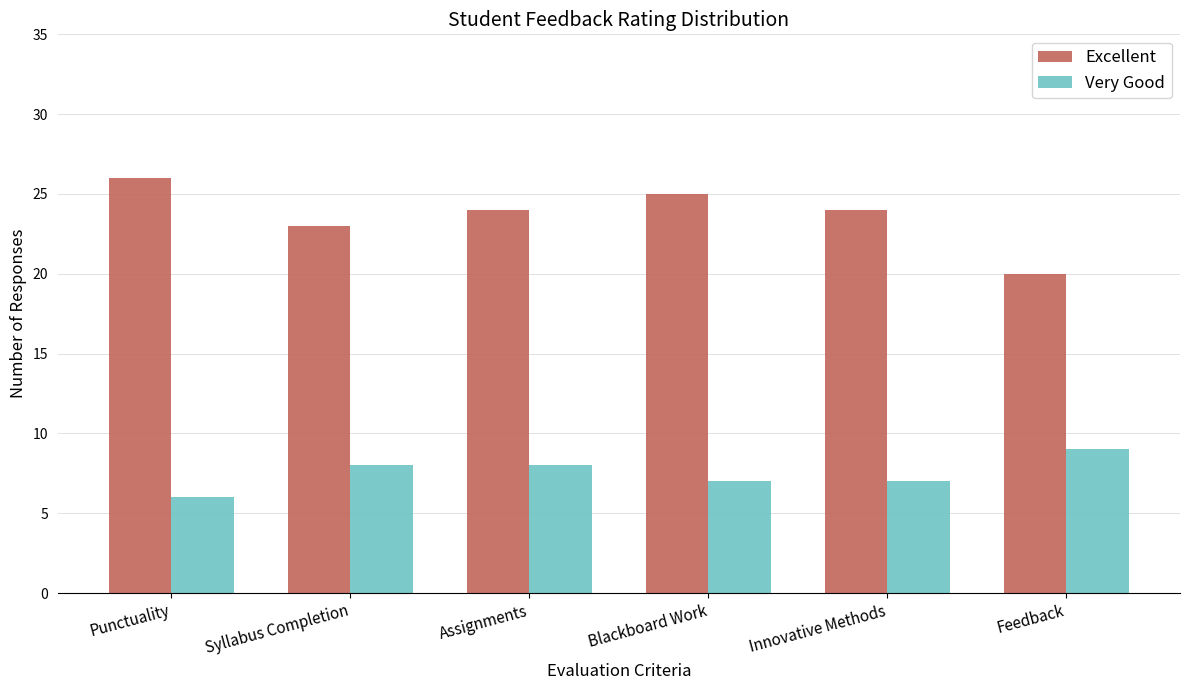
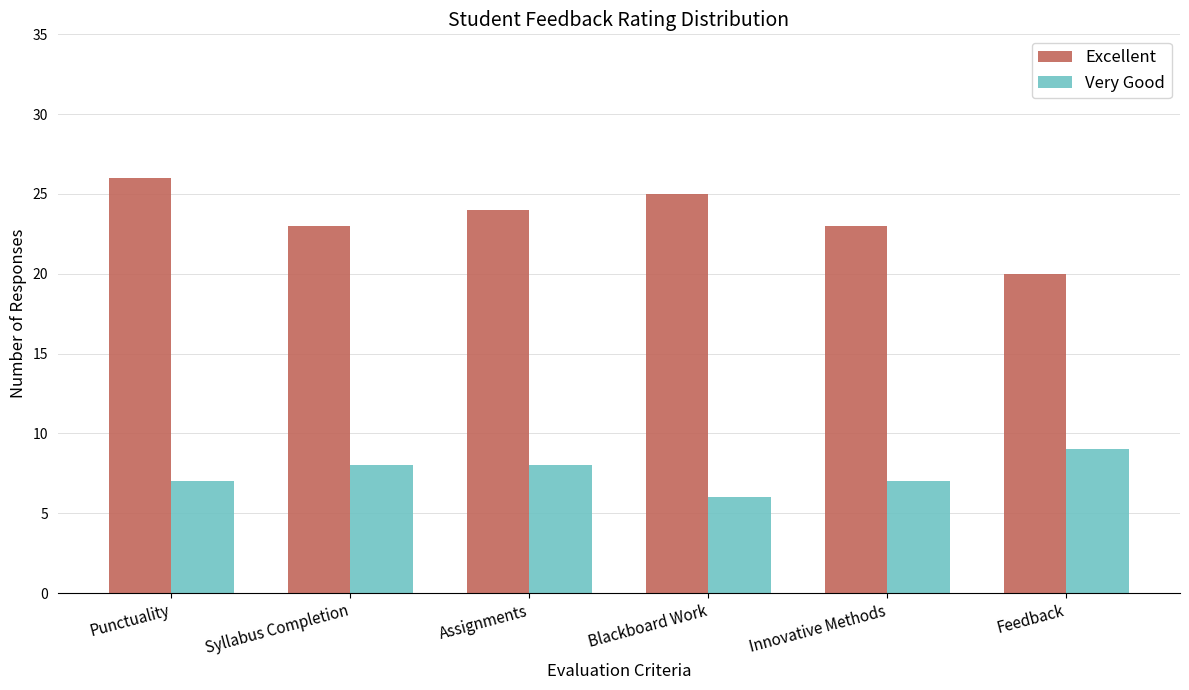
Very Good, Punctuality: 6 -> 7
Very Good, Blackboard Work: 7 -> 6
Excellent, Innovative Methods: 24 -> 23
